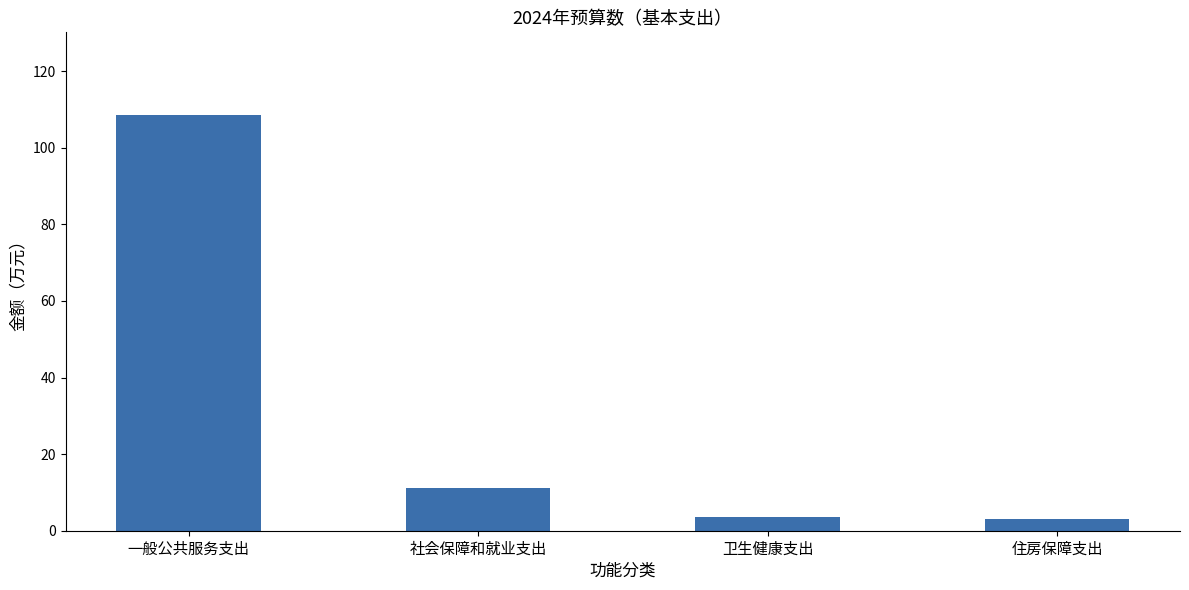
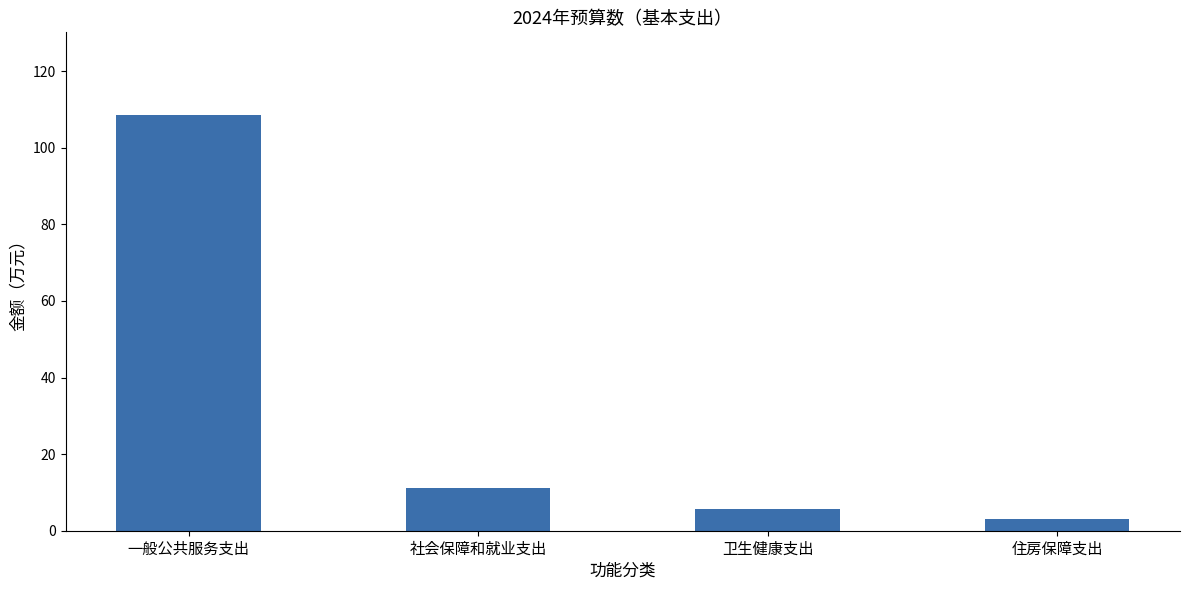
卫生健康支出: 4 -> 6
